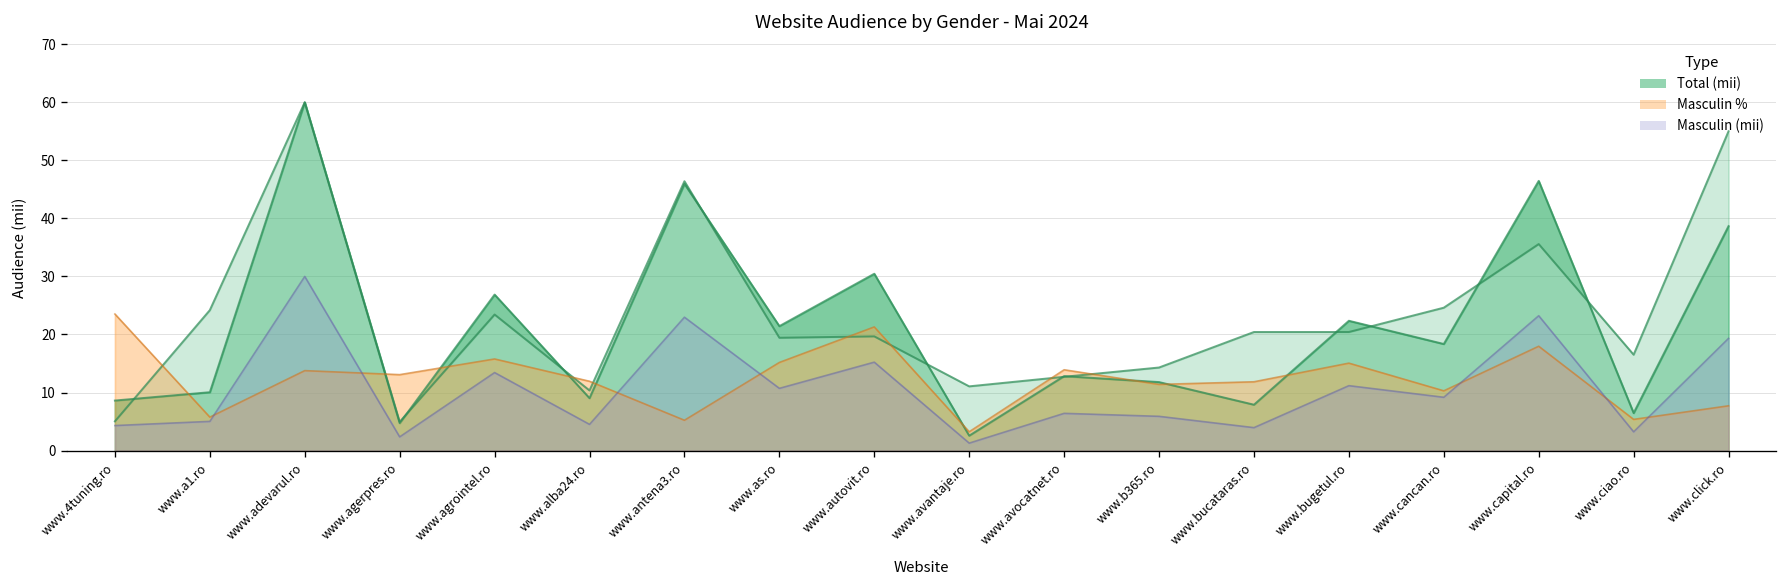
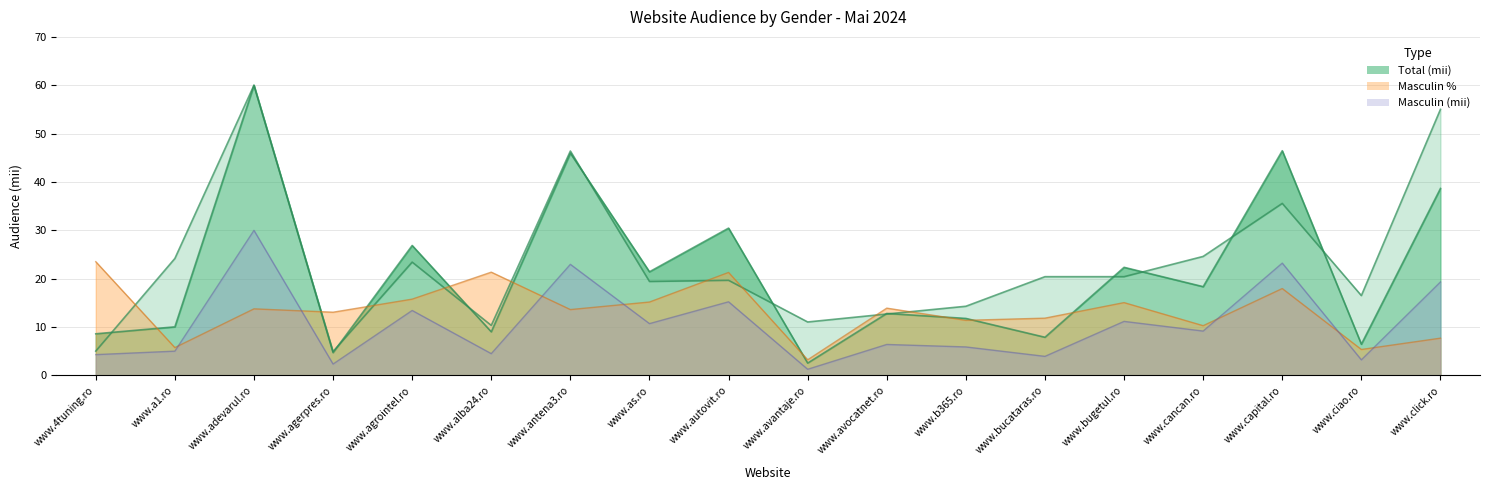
Masculin %, www.alba24.ro: 12 -> 21
Masculin %, www.antena3.ro: 5 -> 14
